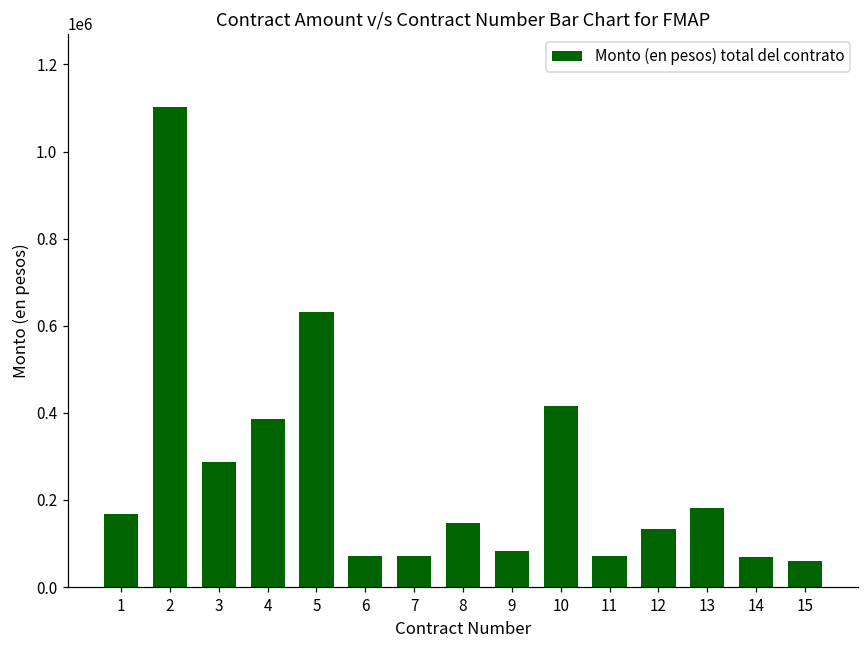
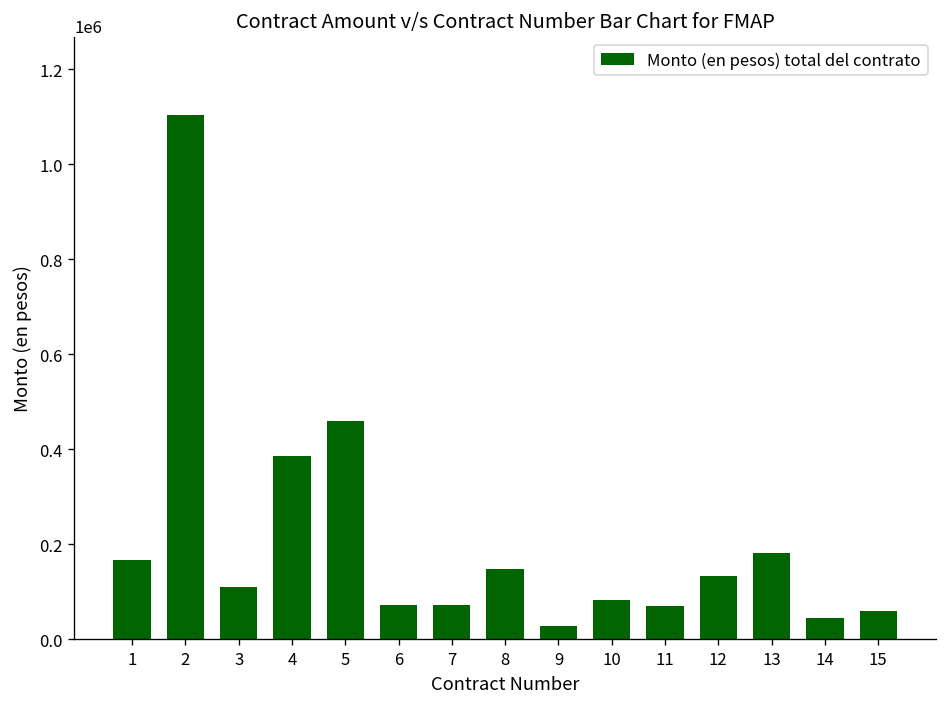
3: 290000 -> 110000
5: 630000 -> 460000
9: 80000 -> 30000
10: 420000 -> 80000
14: 70000 -> 40000
